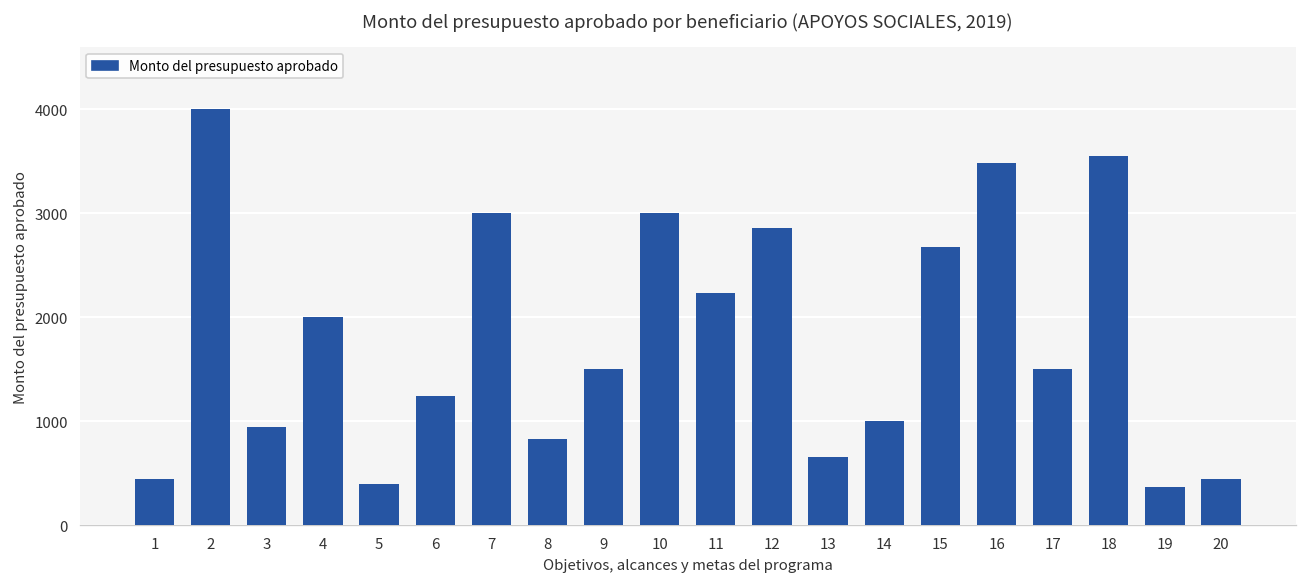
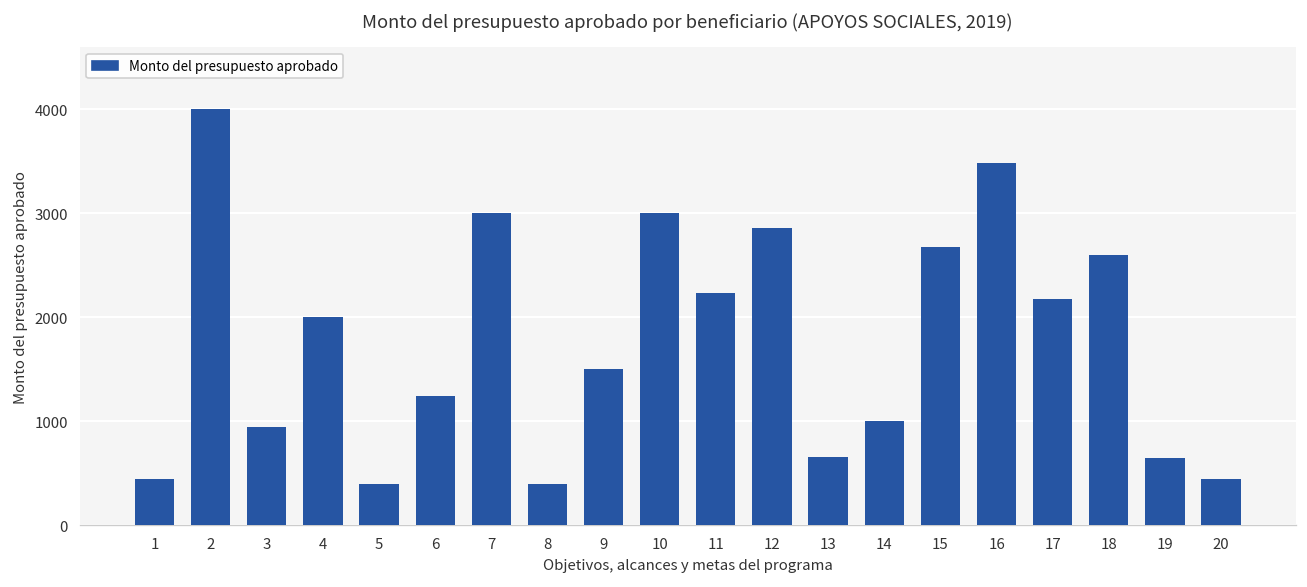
8: 800 -> 400
17: 1500 -> 2200
18: 3600 -> 2600
19: 400 -> 700
